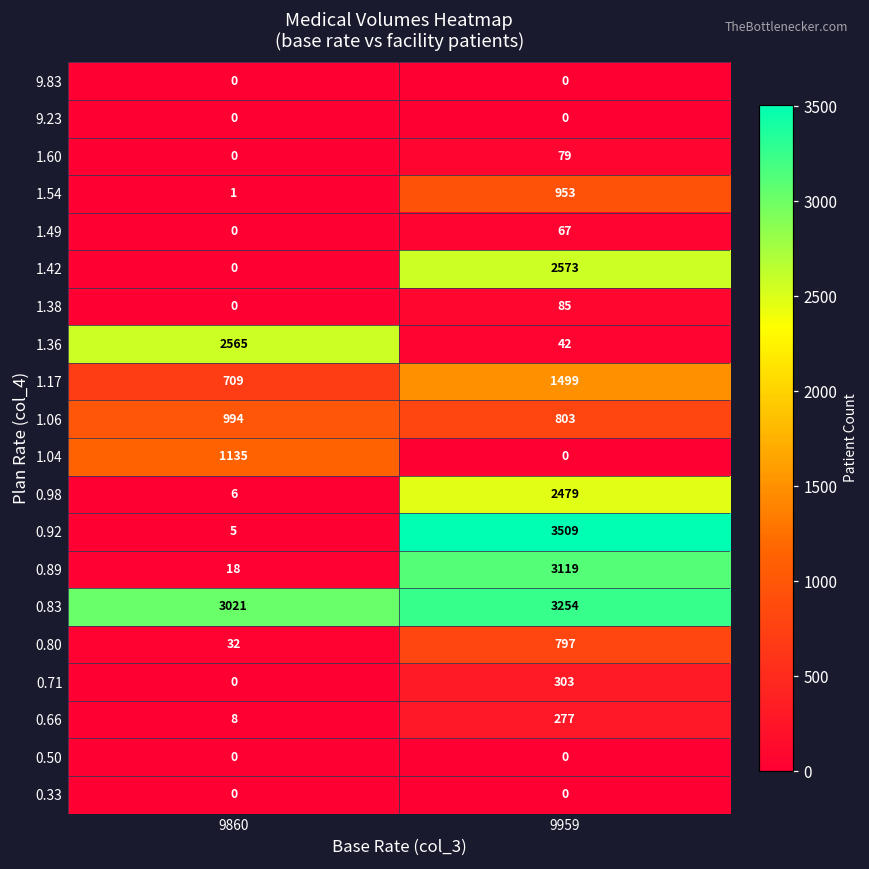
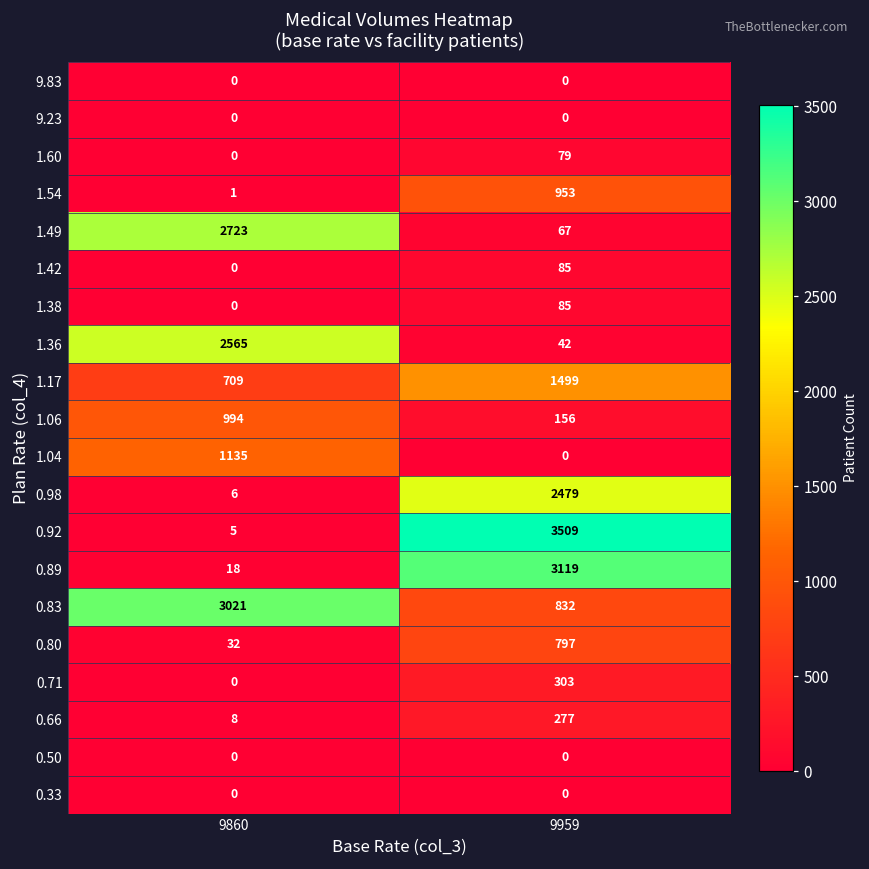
1.49, 9860: 0 -> 2723
1.42, 9959: 2573 -> 85
1.06, 9959: 803 -> 156
0.83, 9959: 3254 -> 832
